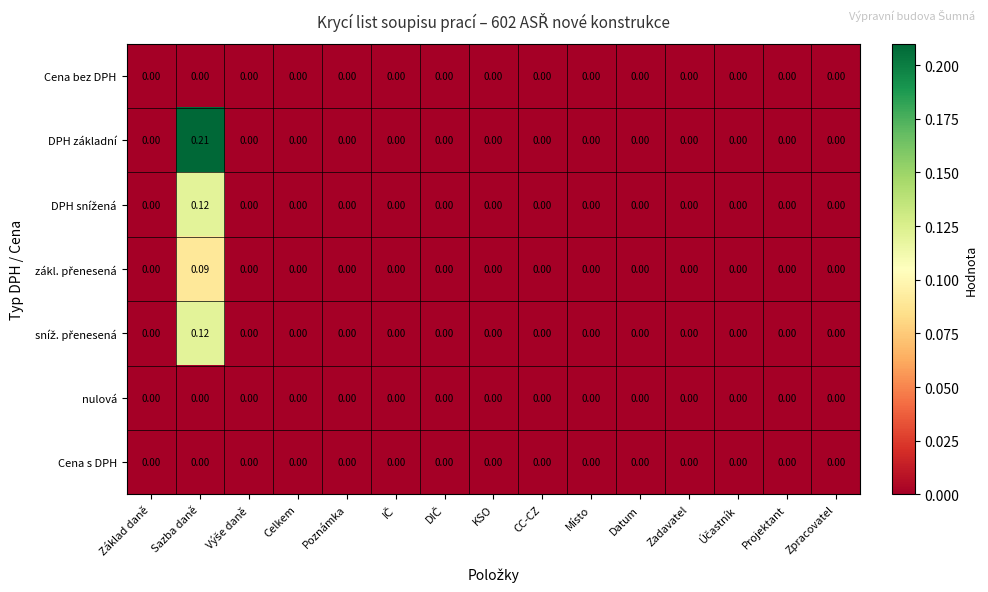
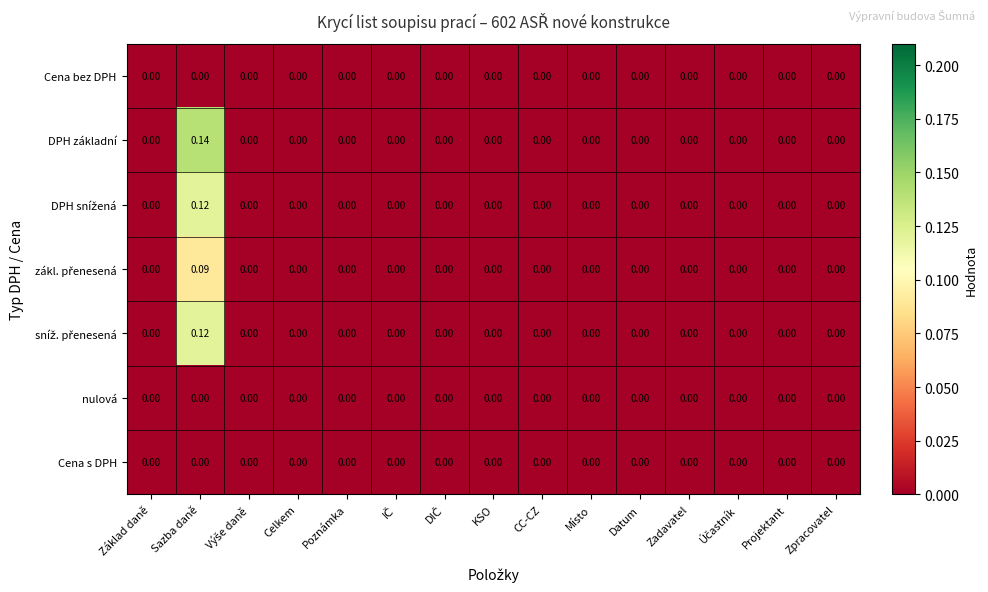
DPH základní, Sazba daně: 0.21 -> 0.14
